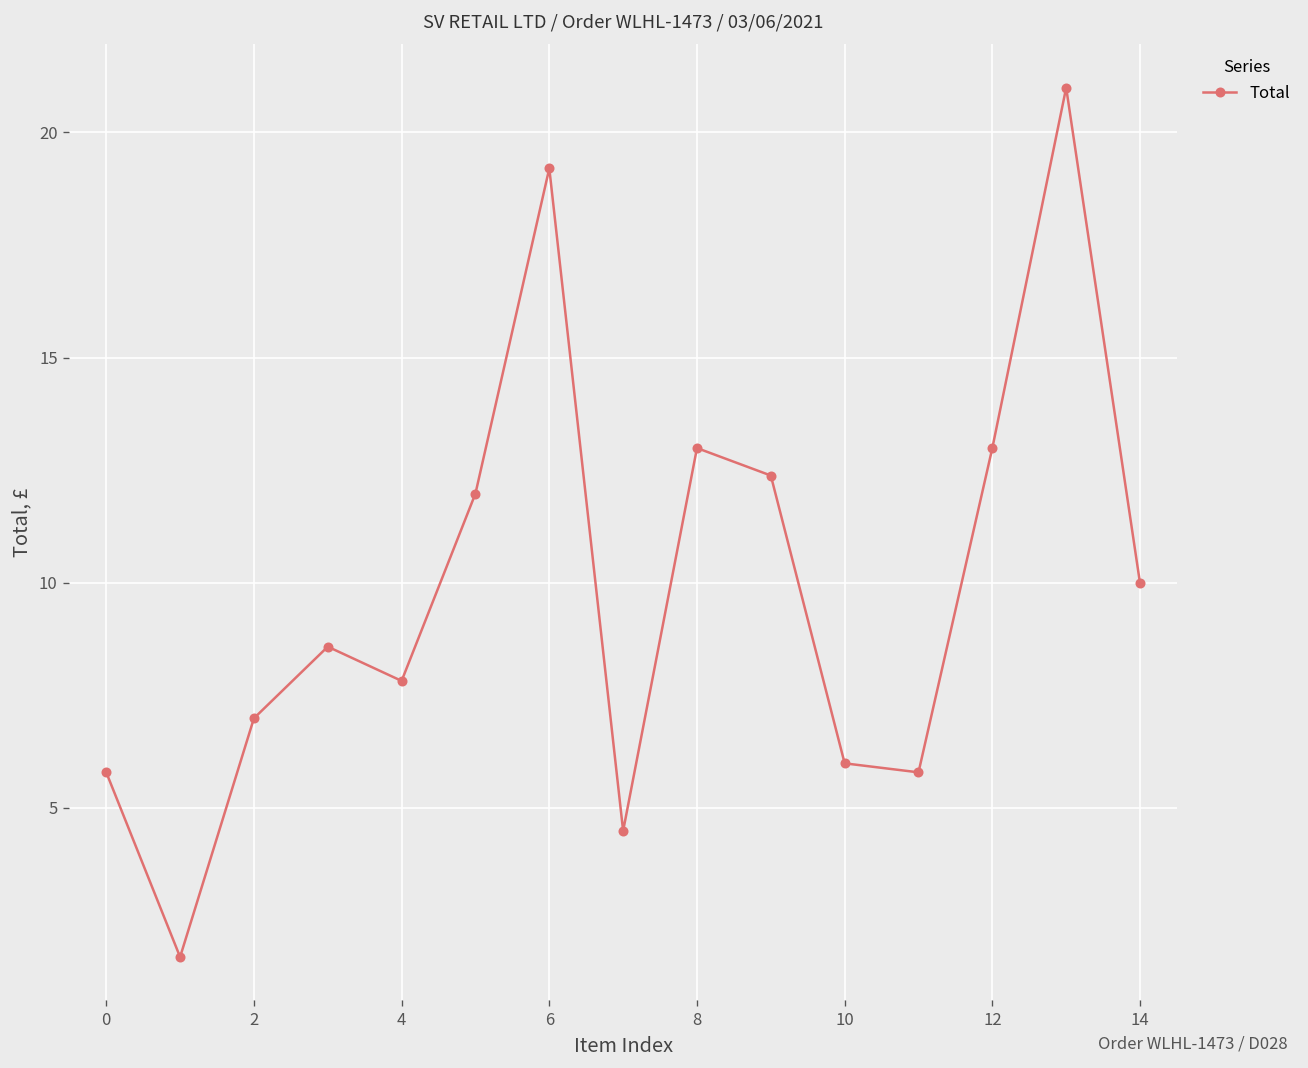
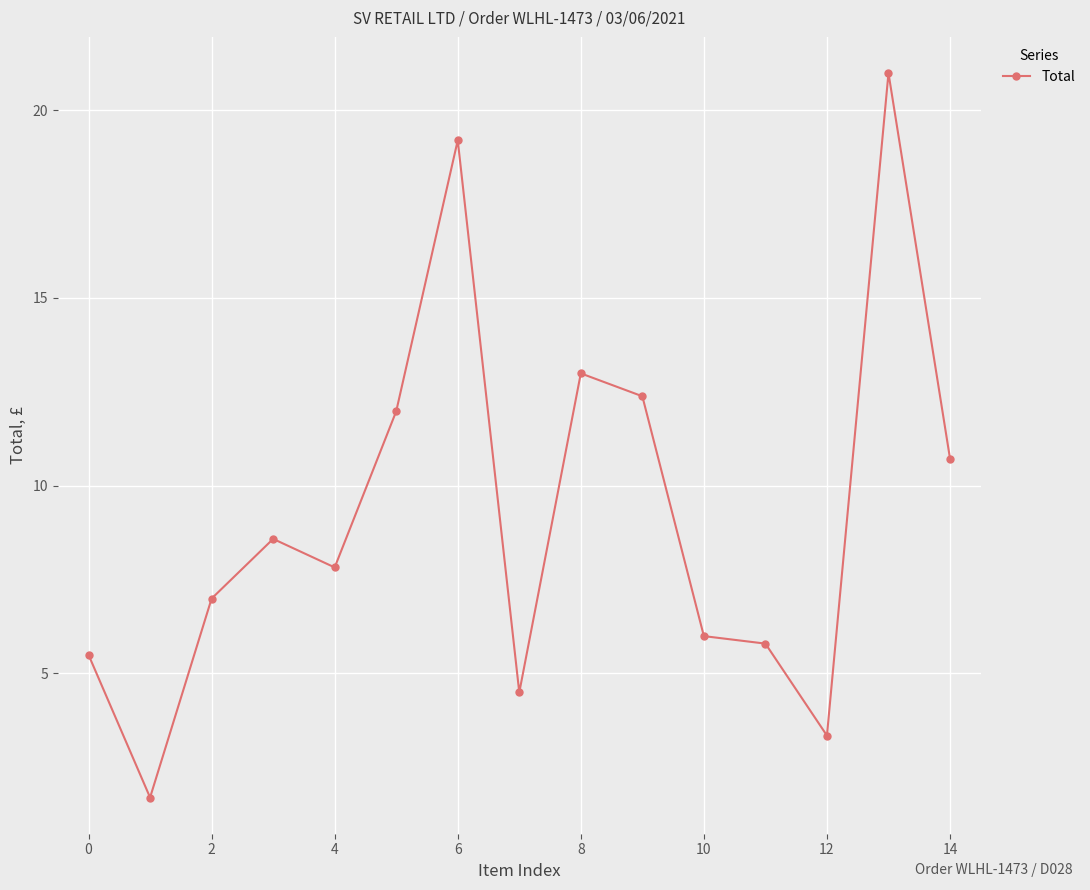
0: 5.8 -> 5.5
12: 13.0 -> 3.3
14: 10.0 -> 10.7
